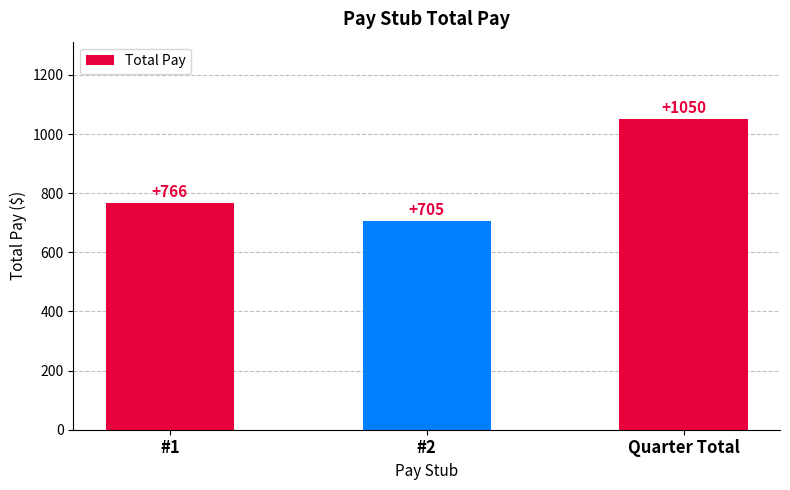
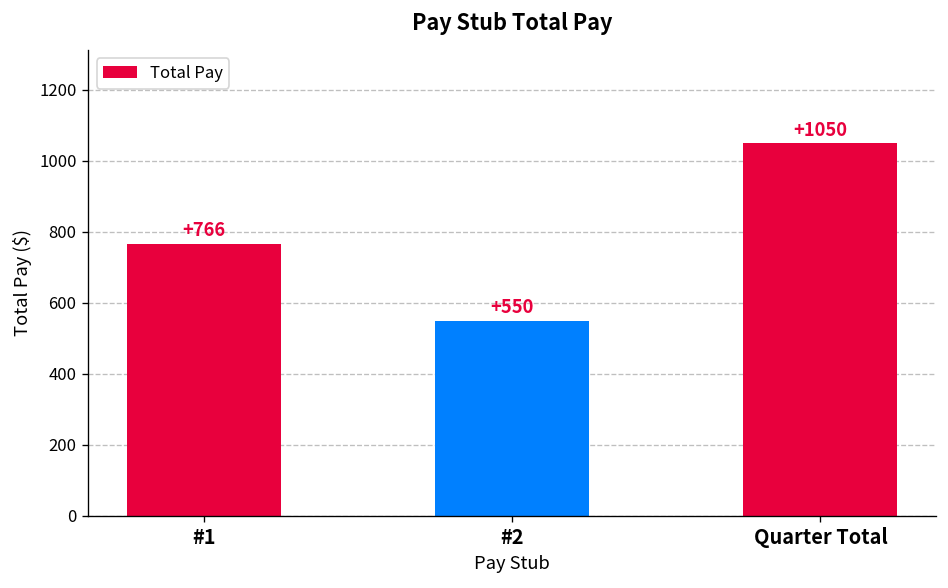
#2: +705 -> +550
